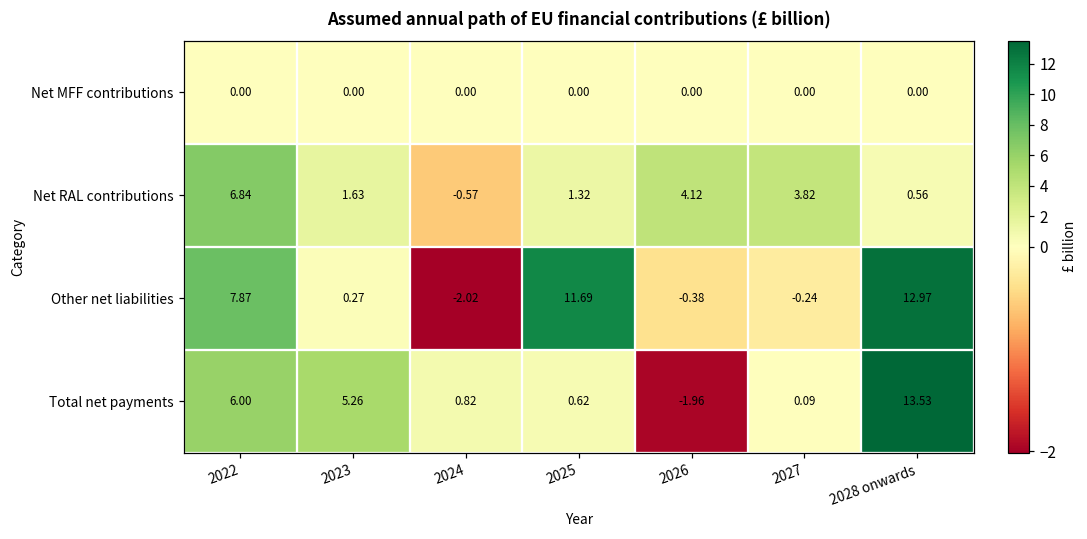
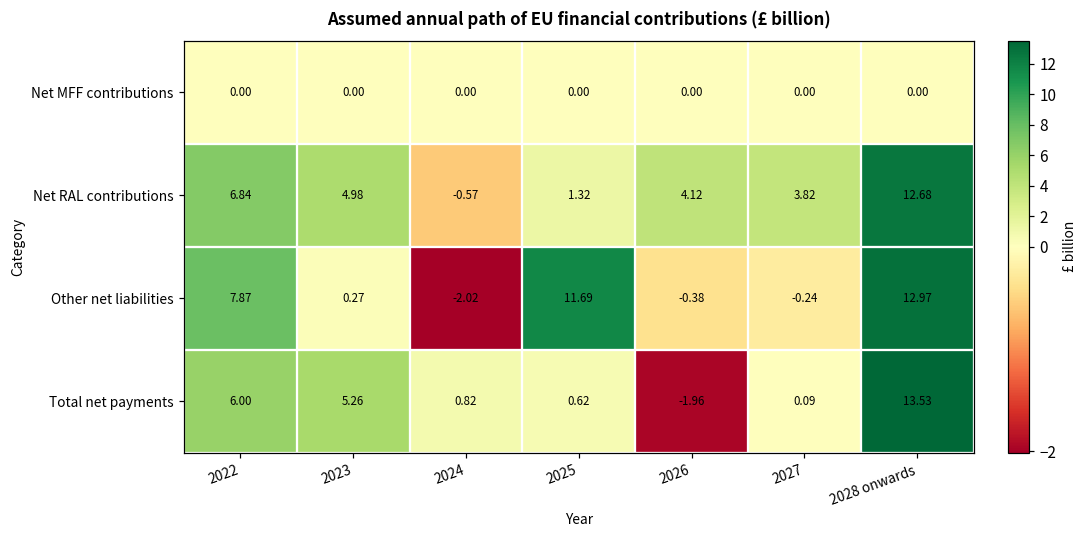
Net RAL contributions, 2023: 1.63 -> 4.98
Net RAL contributions, 2028 onwards: 0.56 -> 12.68
